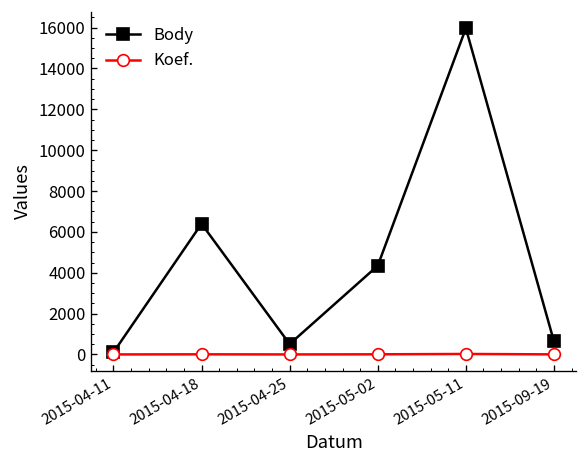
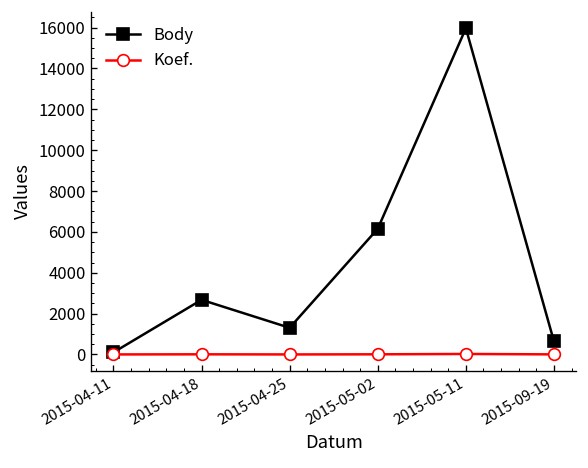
Body, 2015-04-18: 6400 -> 2700
Body, 2015-04-25: 500 -> 1300
Body, 2015-05-02: 4300 -> 6200
